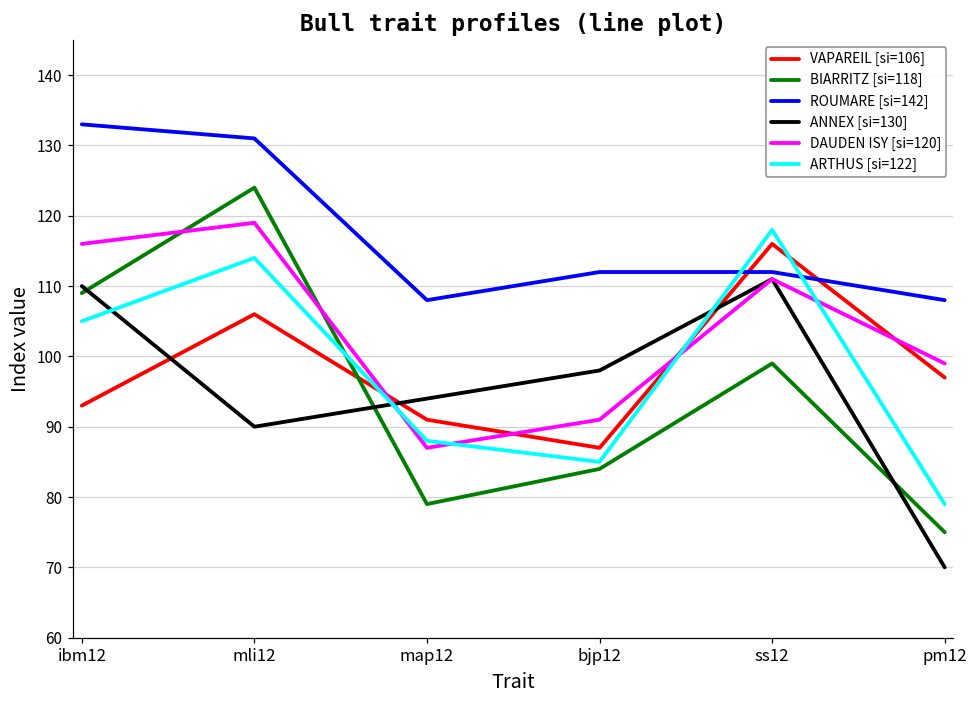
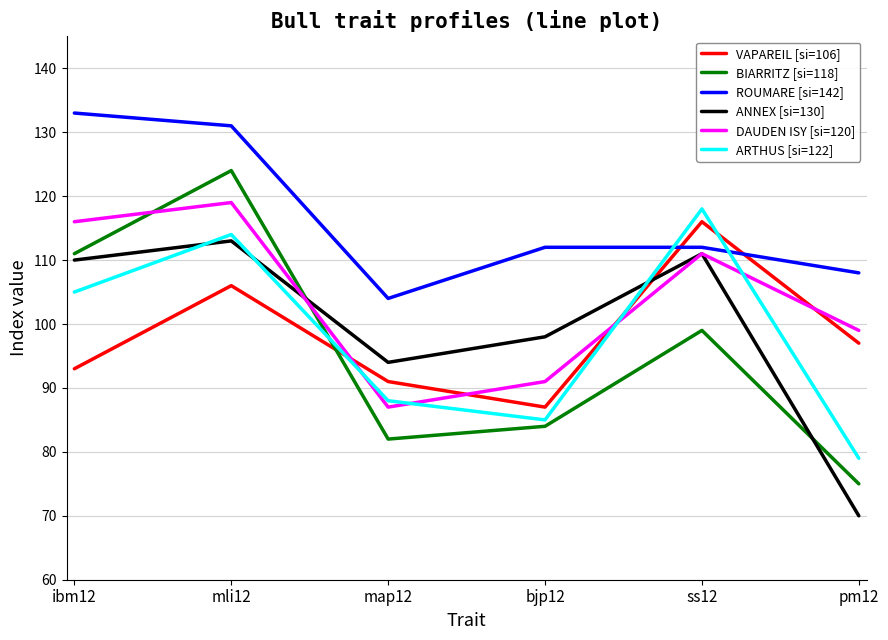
BIARRITZ [si=118], ibm12: 109 -> 111
ANNEX [si=130], mli12: 90 -> 113
BIARRITZ [si=118], map12: 79 -> 82
ROUMARE [si=142], map12: 108 -> 104
